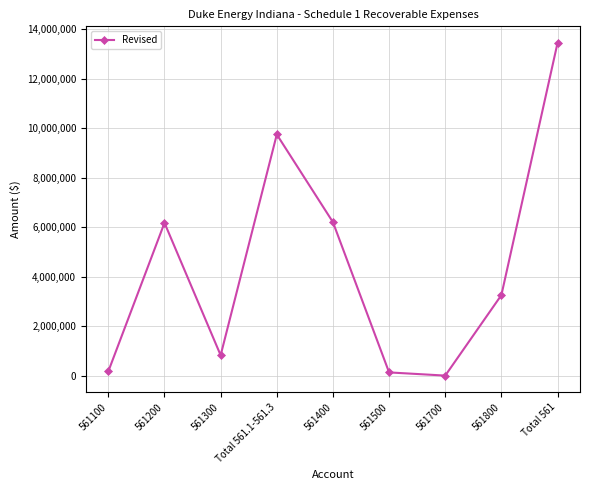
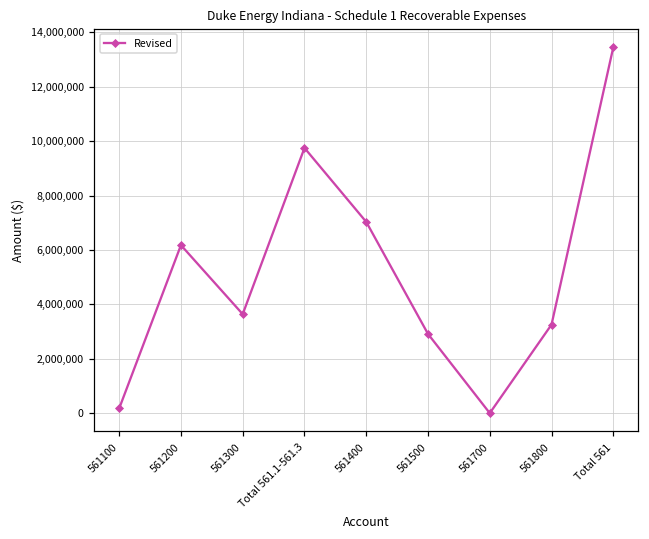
561300: 800,000 -> 3,600,000
561400: 6,200,000 -> 7,000,000
561500: 100,000 -> 2,900,000
